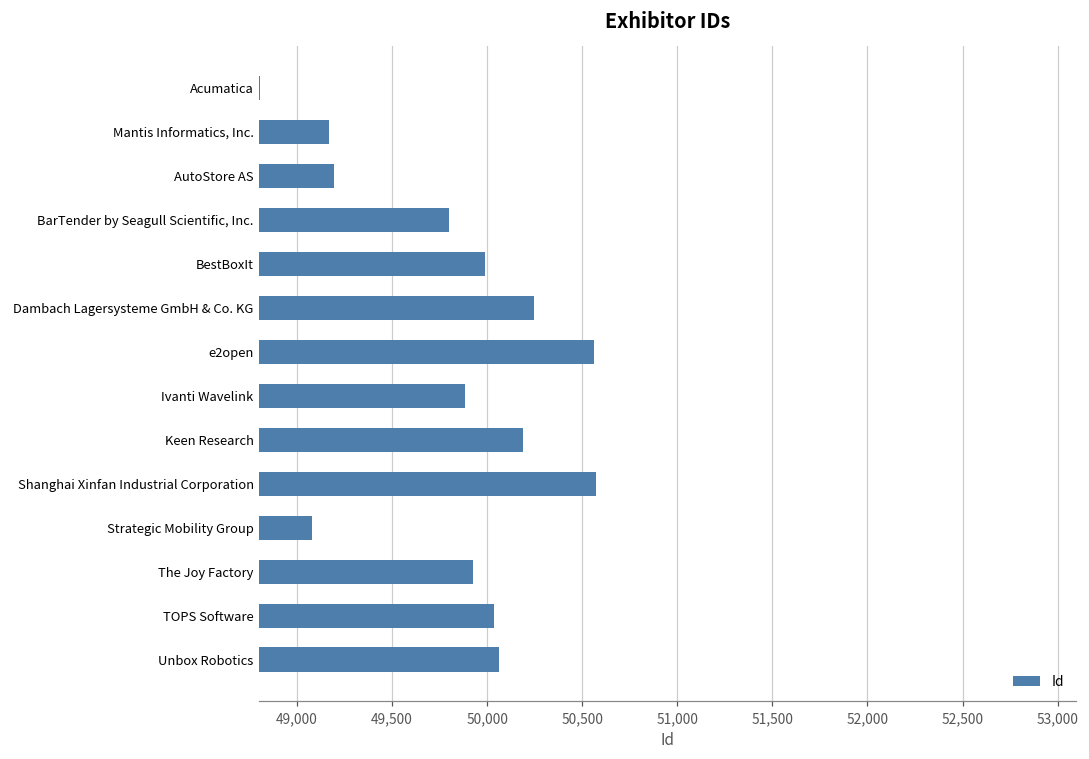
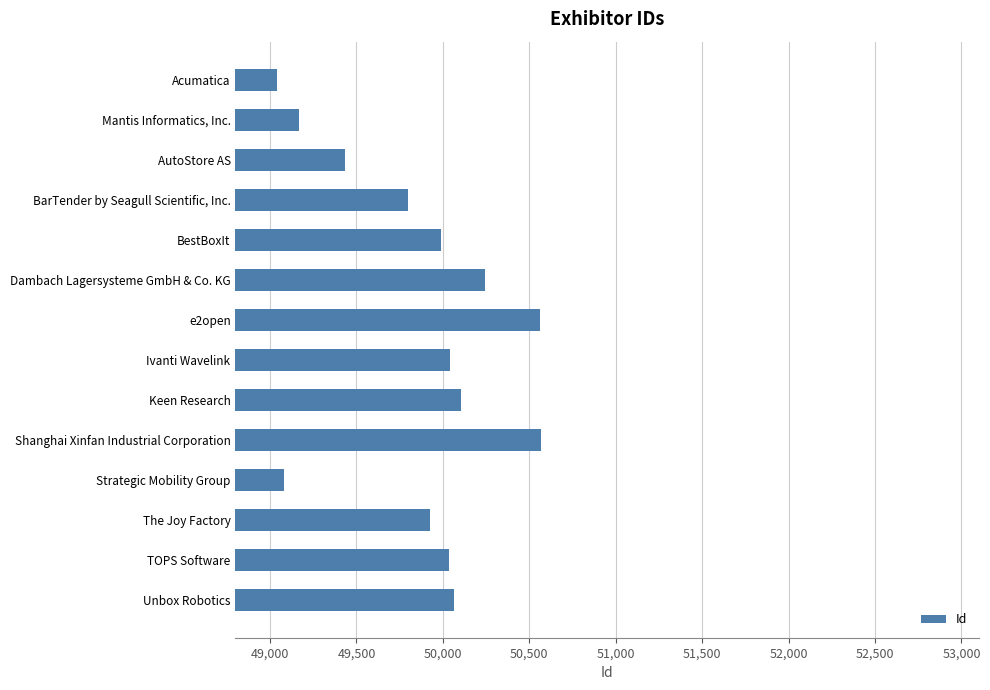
Acumatica: 48,800 -> 49,040
AutoStore AS: 49,200 -> 49,430
Ivanti Wavelink: 49,880 -> 50,040
Keen Research: 50,190 -> 50,100
